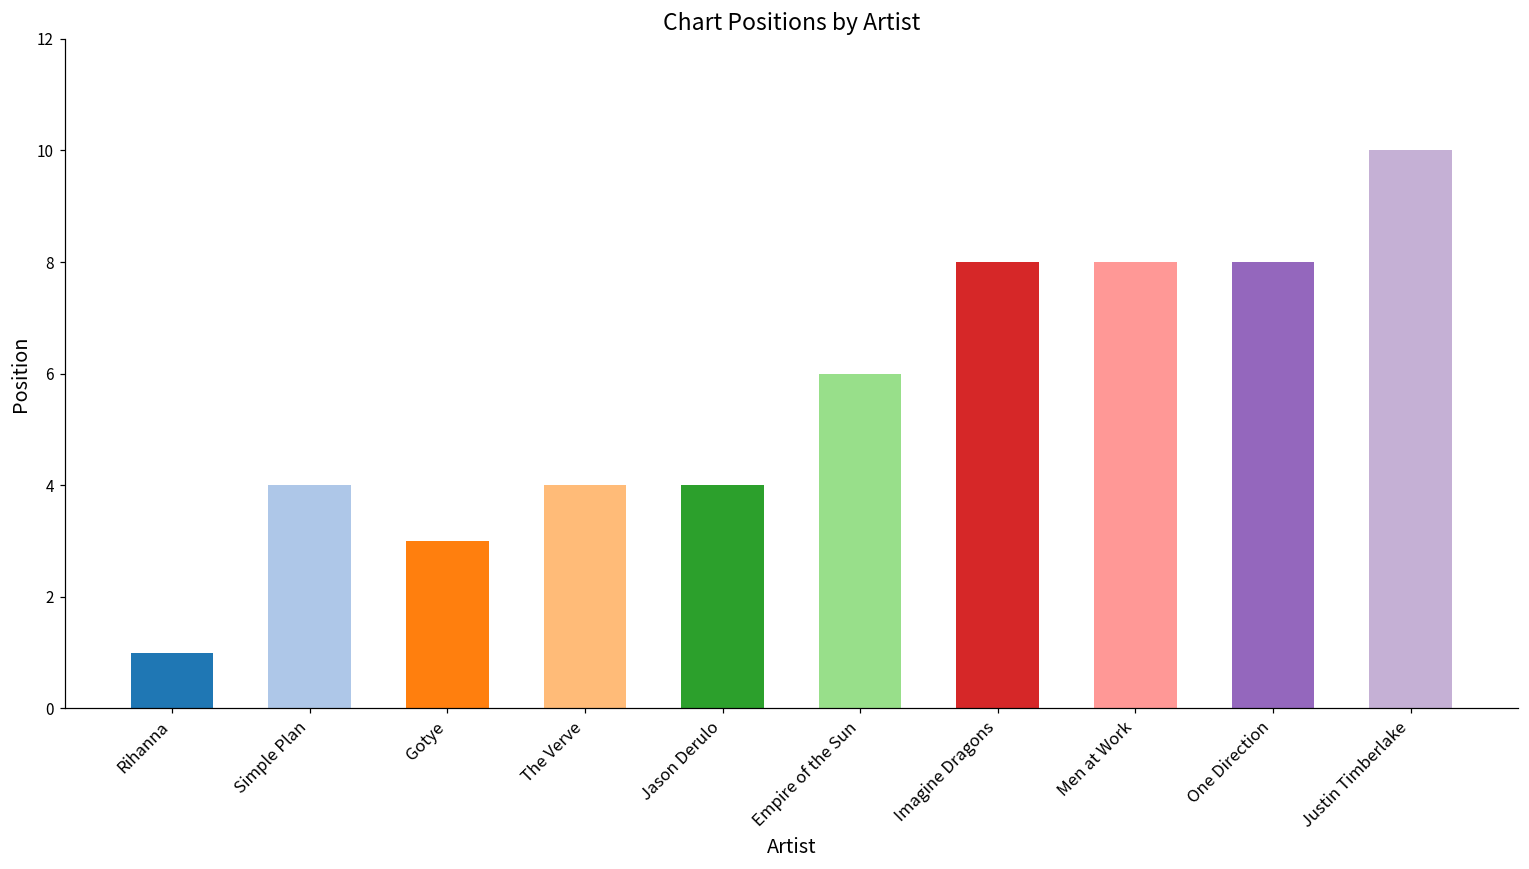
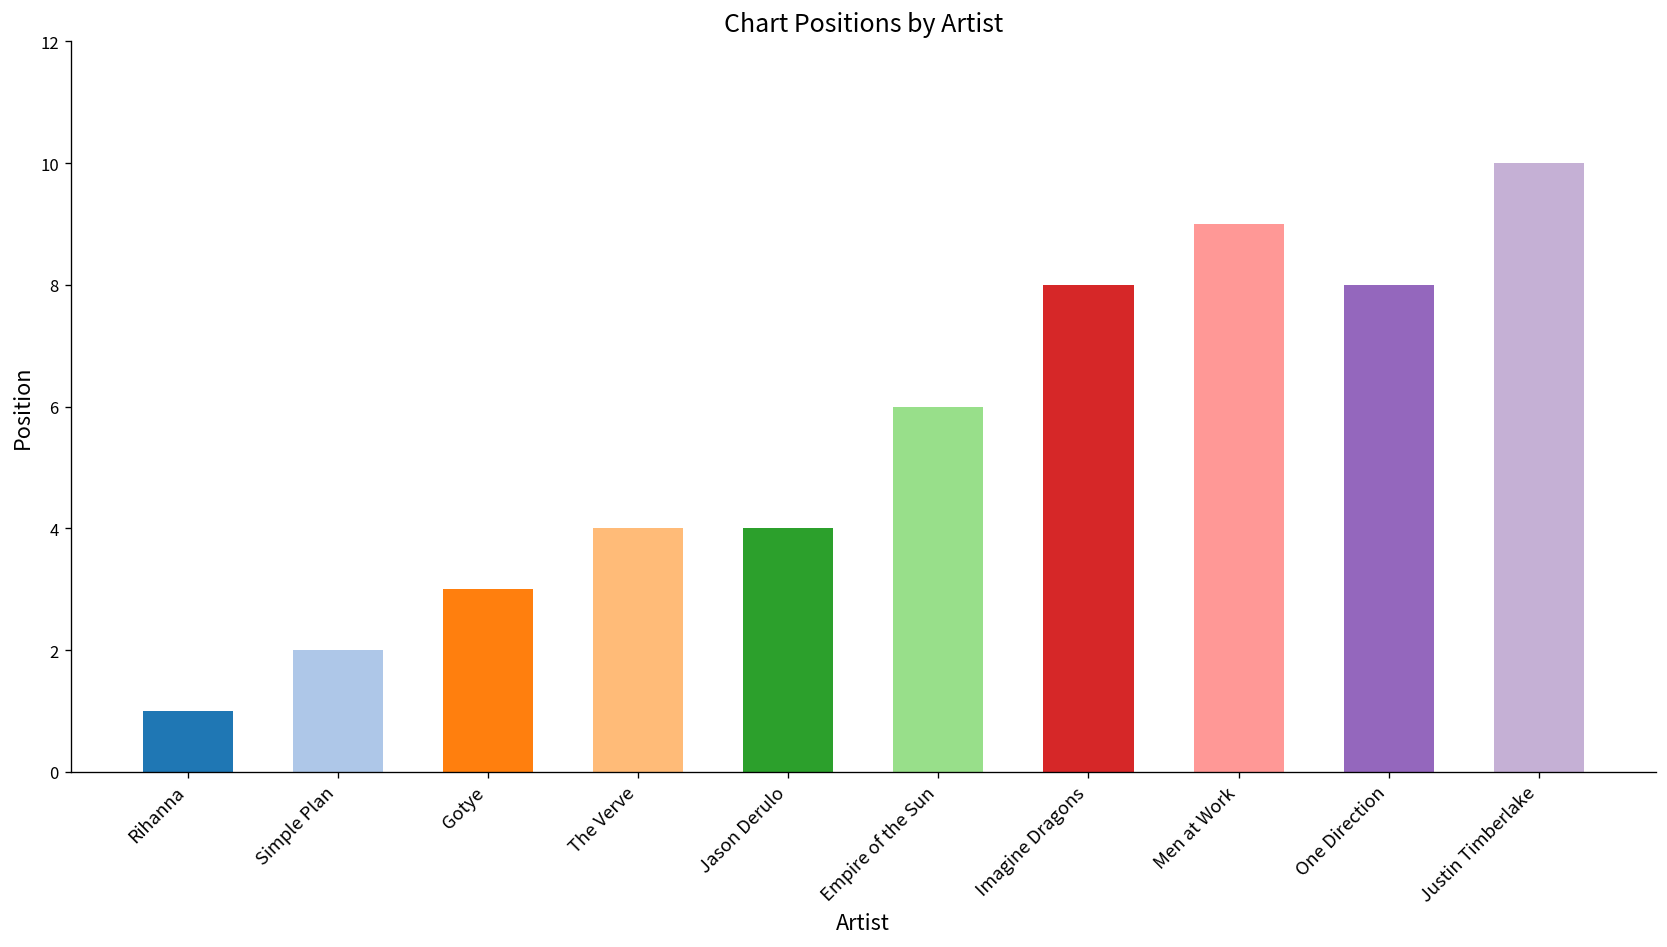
Simple Plan: 4 -> 2
Men at Work: 8 -> 9
